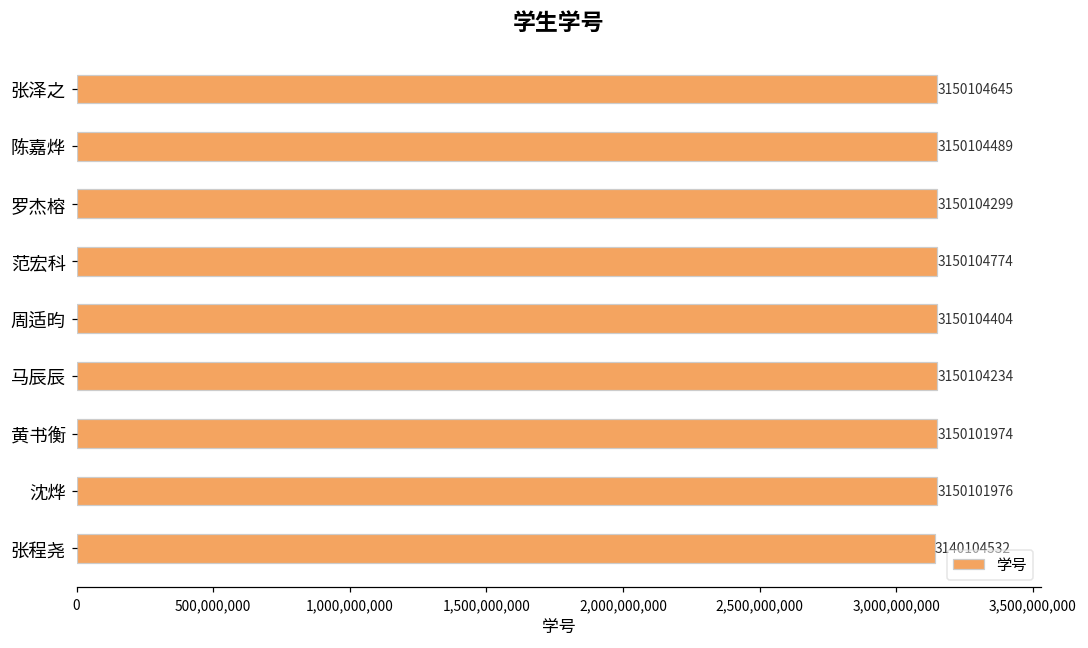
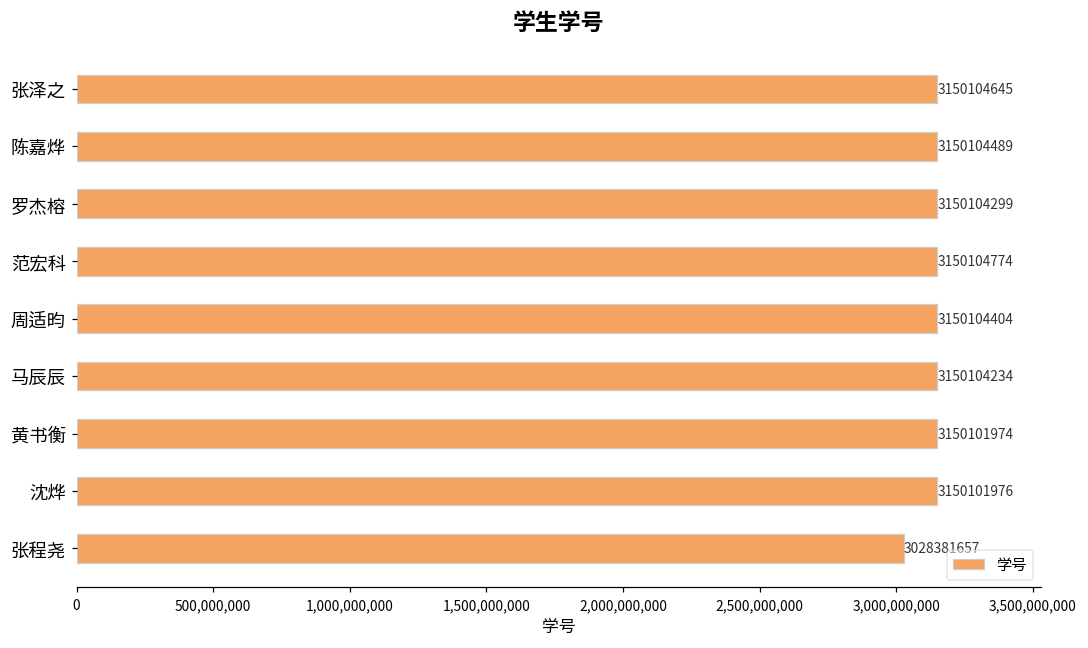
张程尧: 3140104532 -> 3028381657
